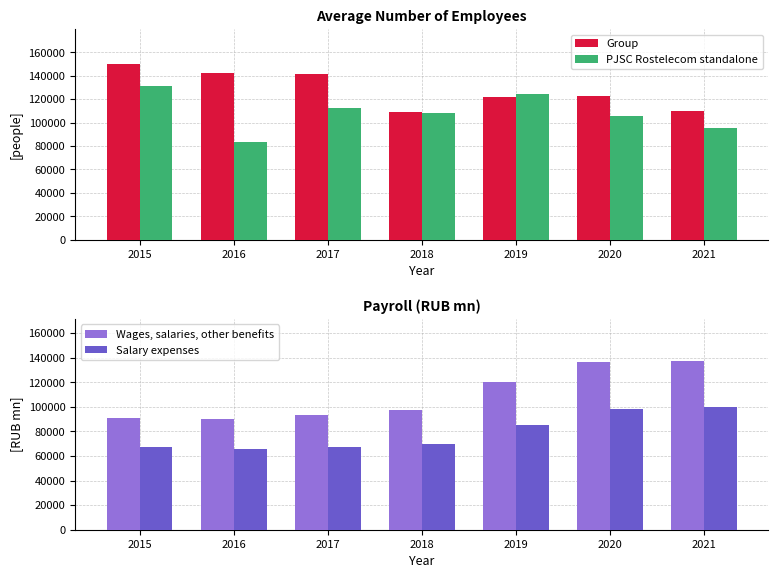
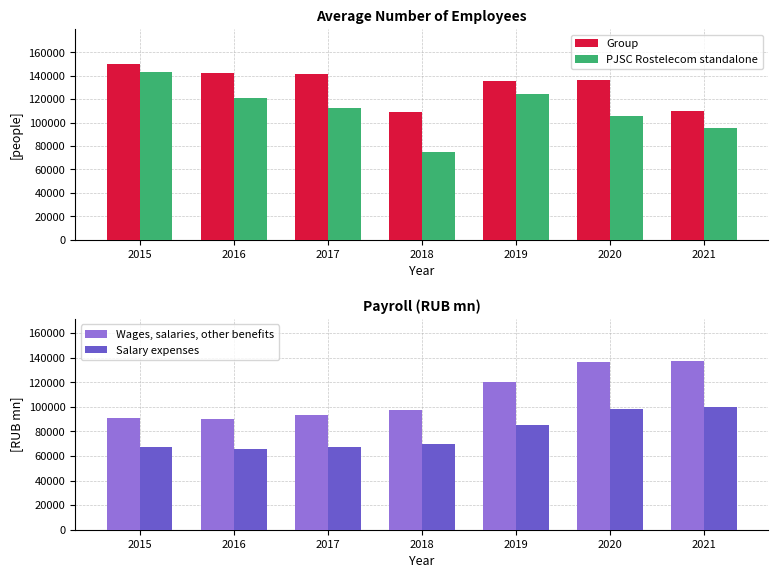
Average Number of Employees, PJSC Rostelecom standalone, 2015: 132000 -> 143000
Average Number of Employees, PJSC Rostelecom standalone, 2016: 84000 -> 121000
Average Number of Employees, PJSC Rostelecom standalone, 2018: 108000 -> 75000
Average Number of Employees, Group, 2019: 122000 -> 135000
Average Number of Employees, Group, 2020: 123000 -> 137000
